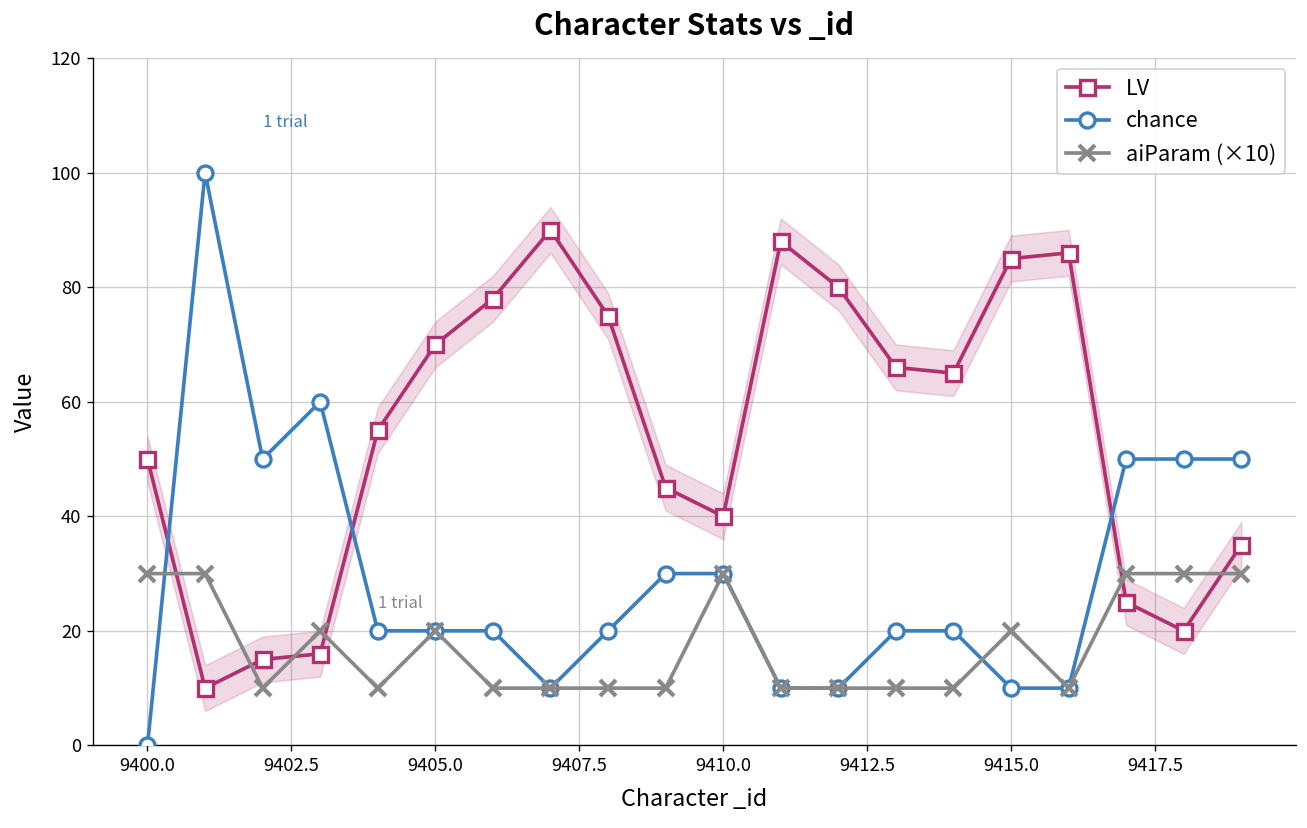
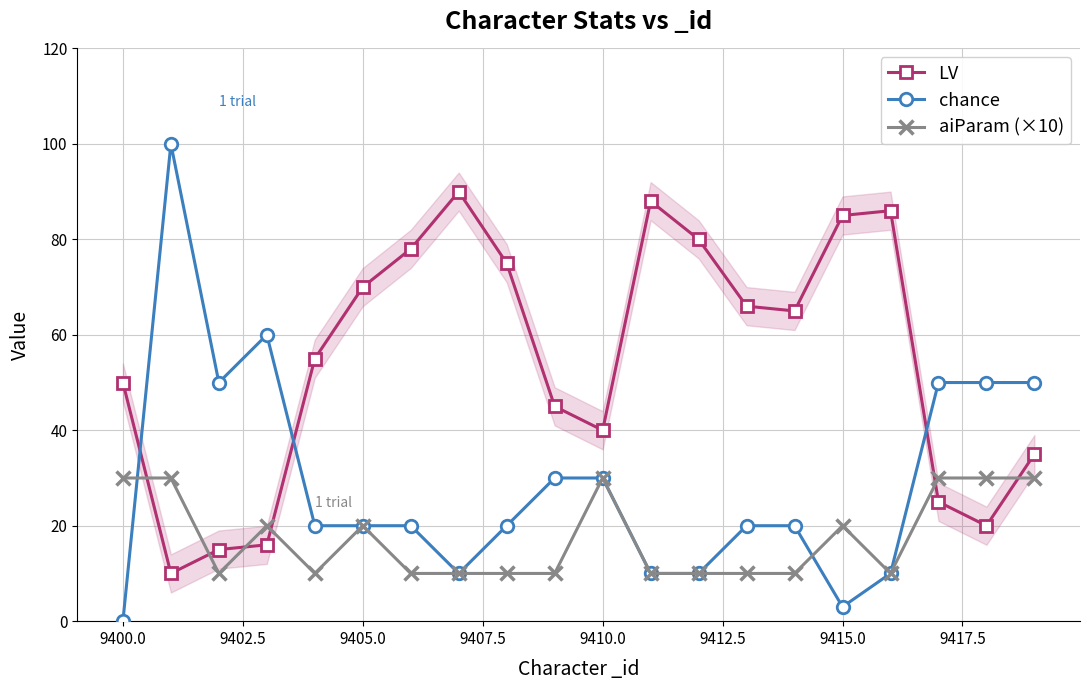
chance, 9415.0: 10 -> 3
